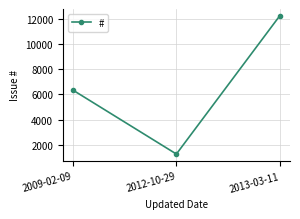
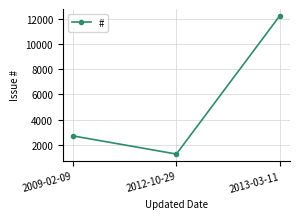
2009-02-09: 6300 -> 2700
